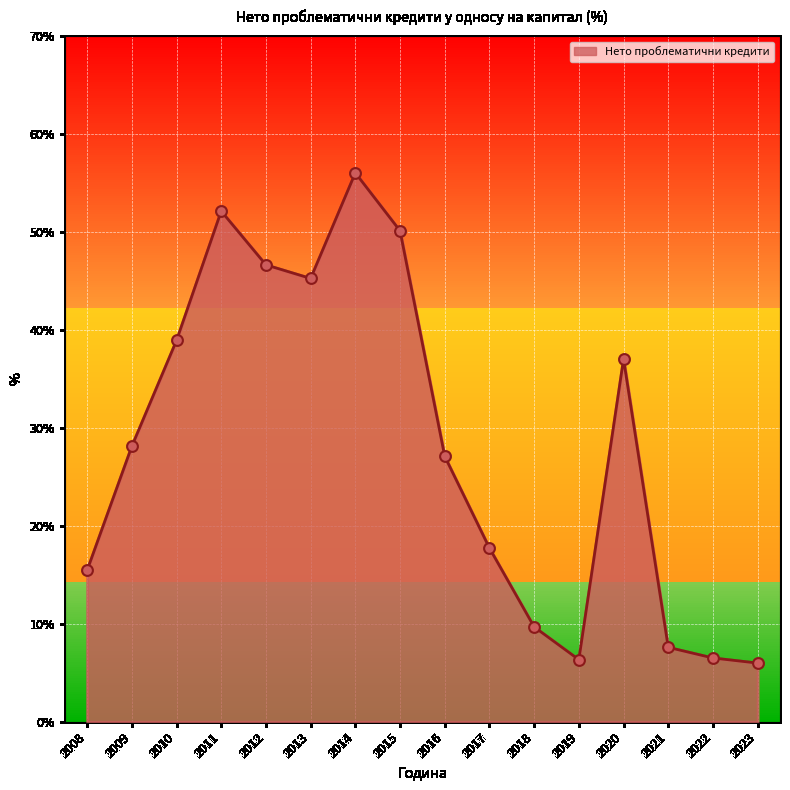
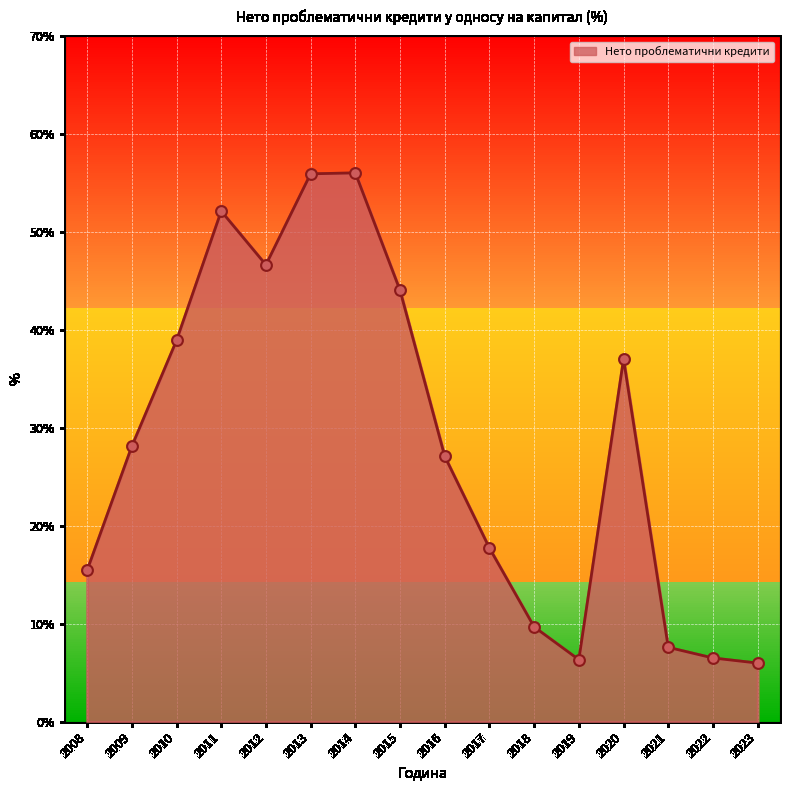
2013: 45% -> 56%
2015: 50% -> 44%
